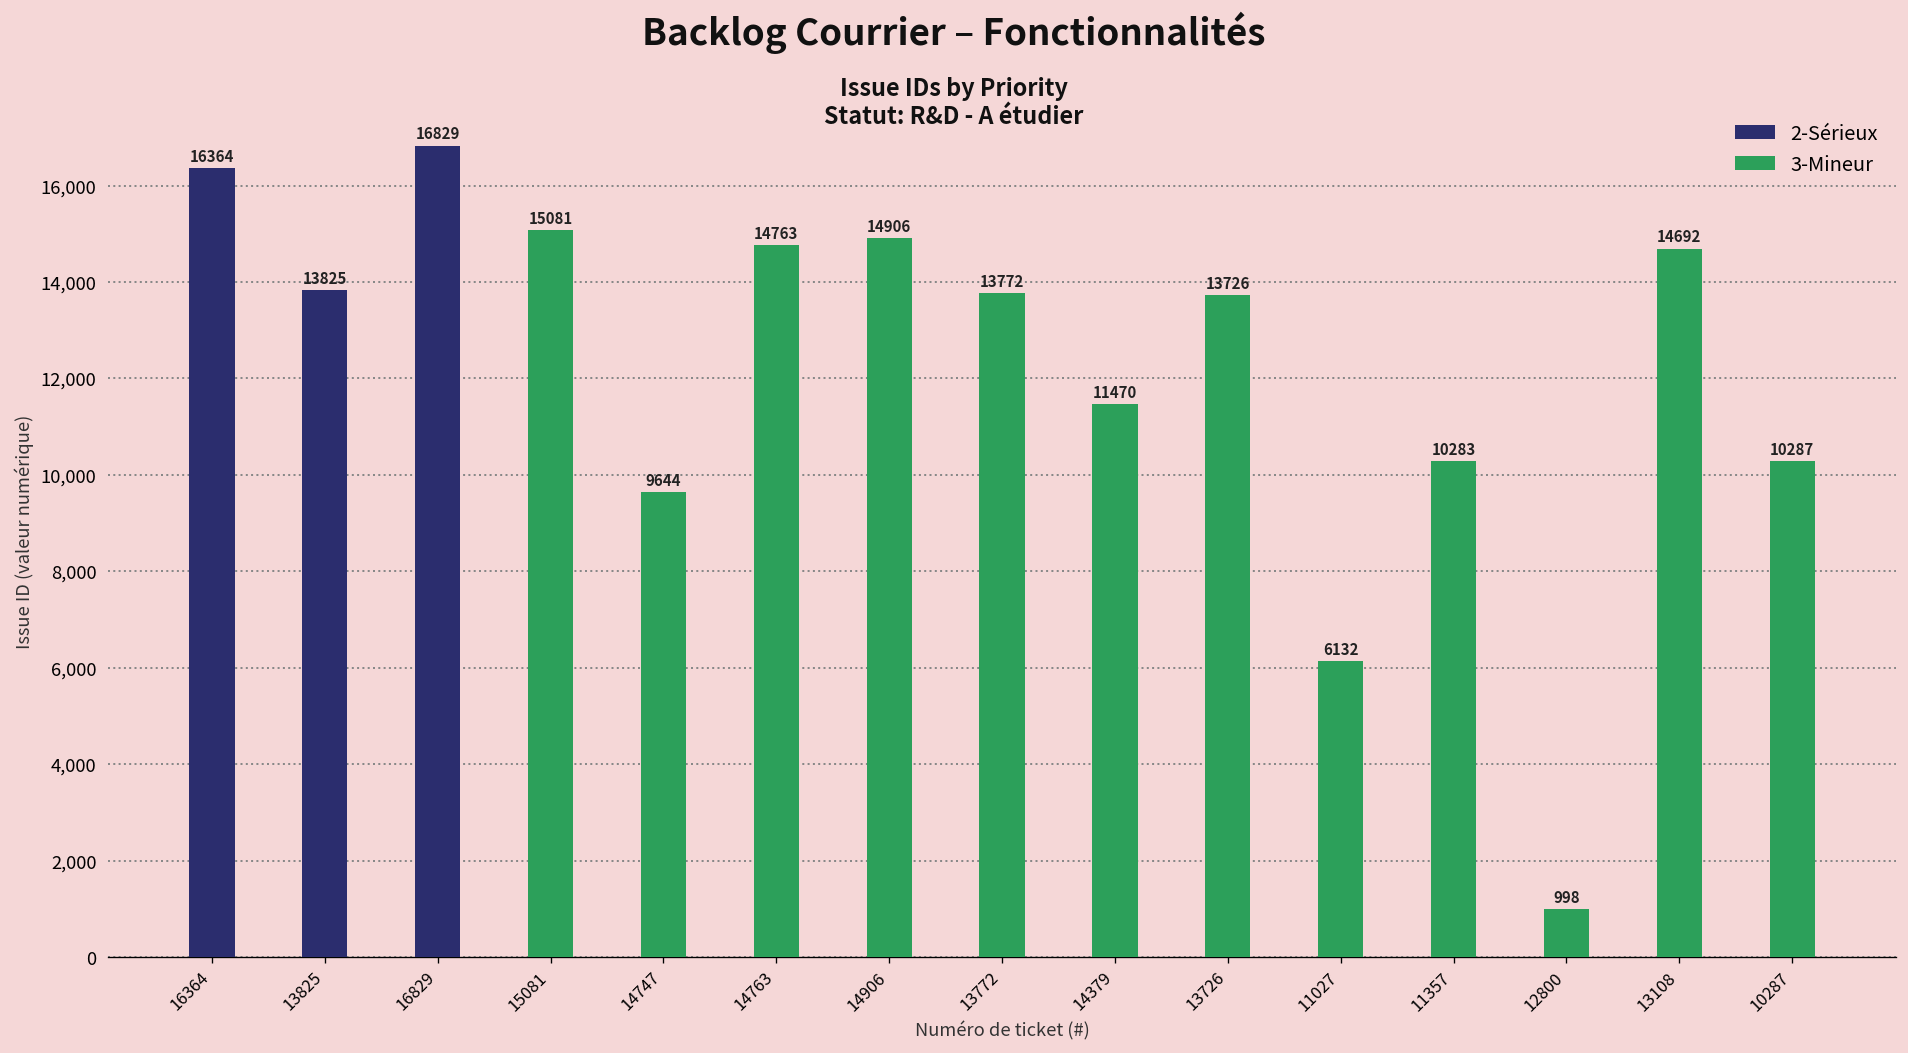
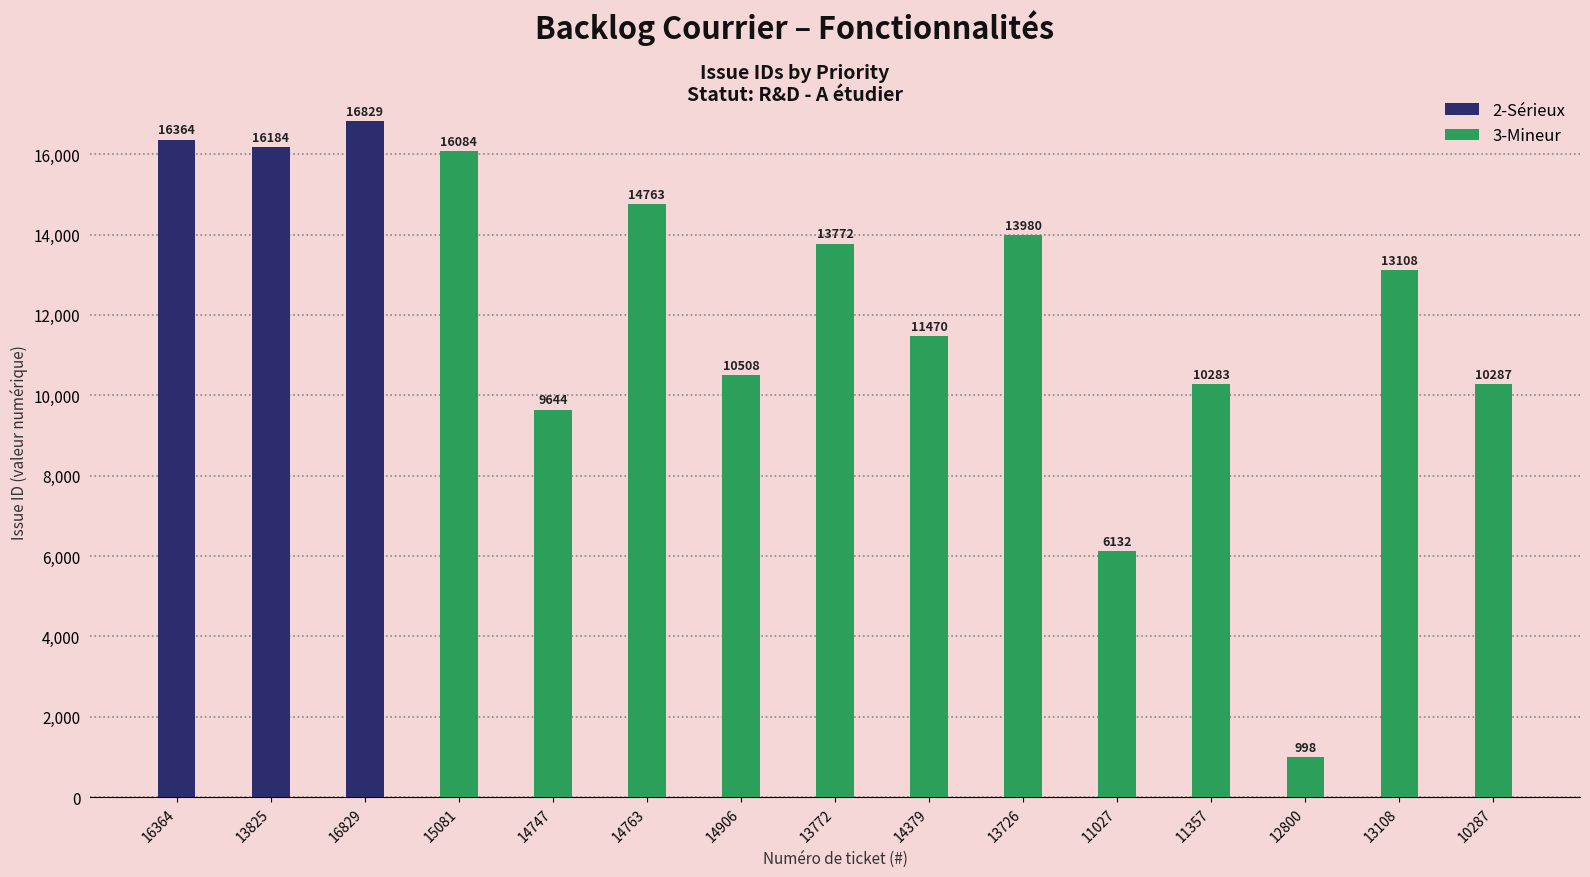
2-Sérieux, 13825: 13825 -> 16184
3-Mineur, 15081: 15081 -> 16084
3-Mineur, 14906: 14906 -> 10508
3-Mineur, 13726: 13726 -> 13980
3-Mineur, 13108: 14692 -> 13108
